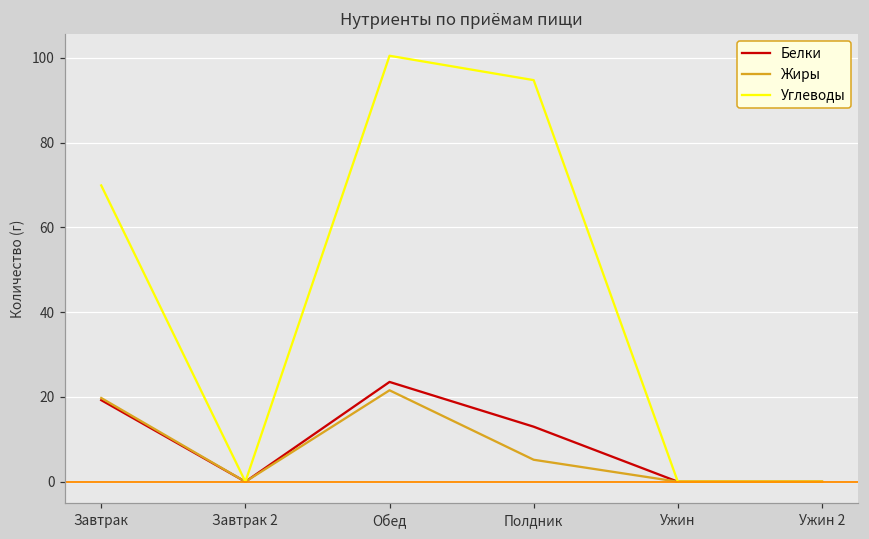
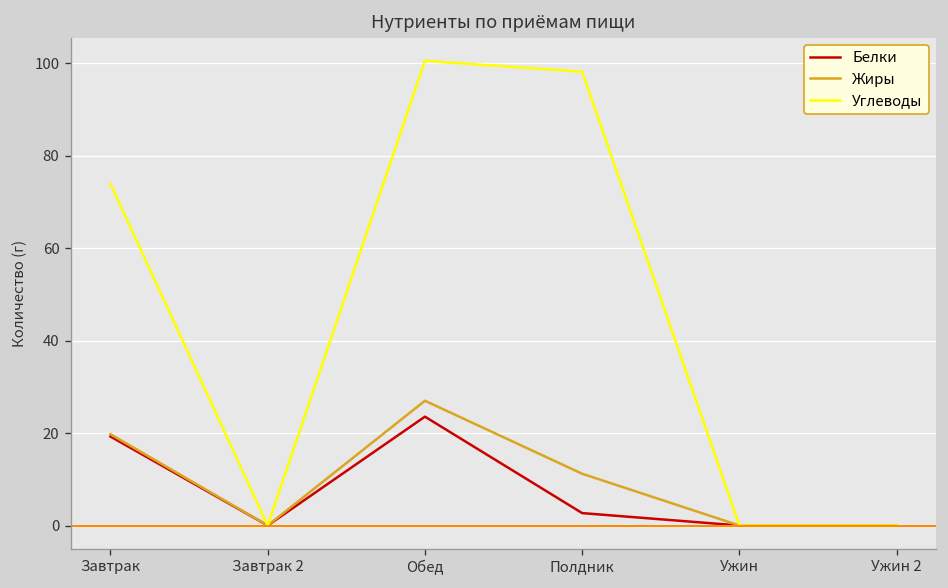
Углеводы, Завтрак: 70 -> 74
Жиры, Обед: 22 -> 27
Белки, Полдник: 13 -> 3
Жиры, Полдник: 5 -> 11
Углеводы, Полдник: 95 -> 98
